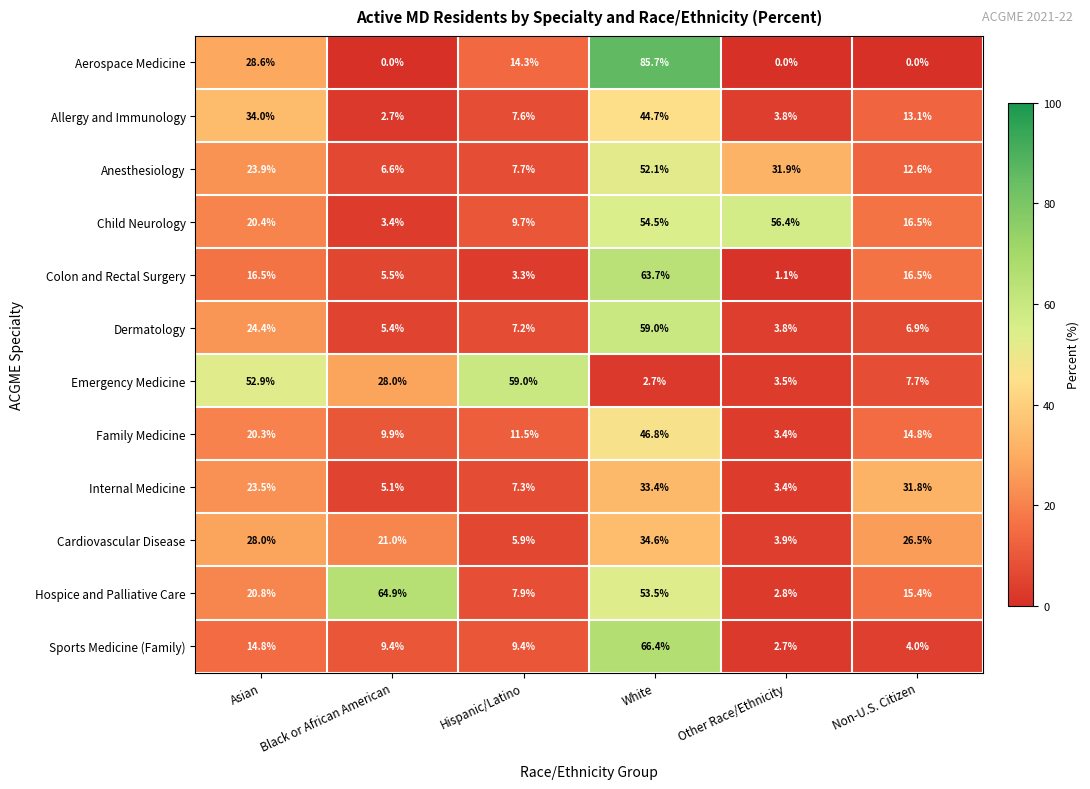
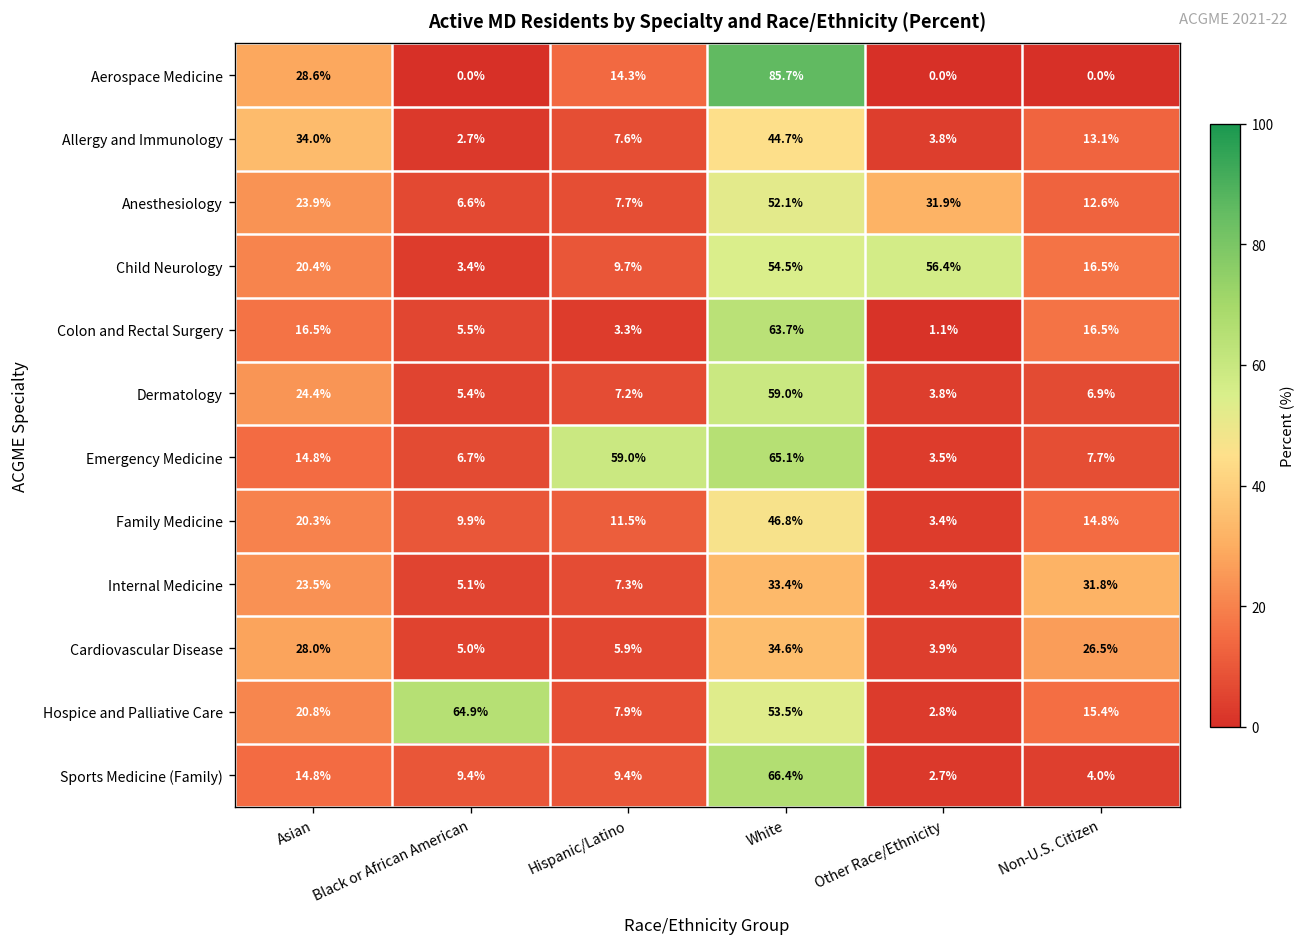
Emergency Medicine, Asian: 52.9% -> 14.8%
Emergency Medicine, Black or African American: 28.0% -> 6.7%
Emergency Medicine, White: 2.7% -> 65.1%
Cardiovascular Disease, Black or African American: 21.0% -> 5.0%
